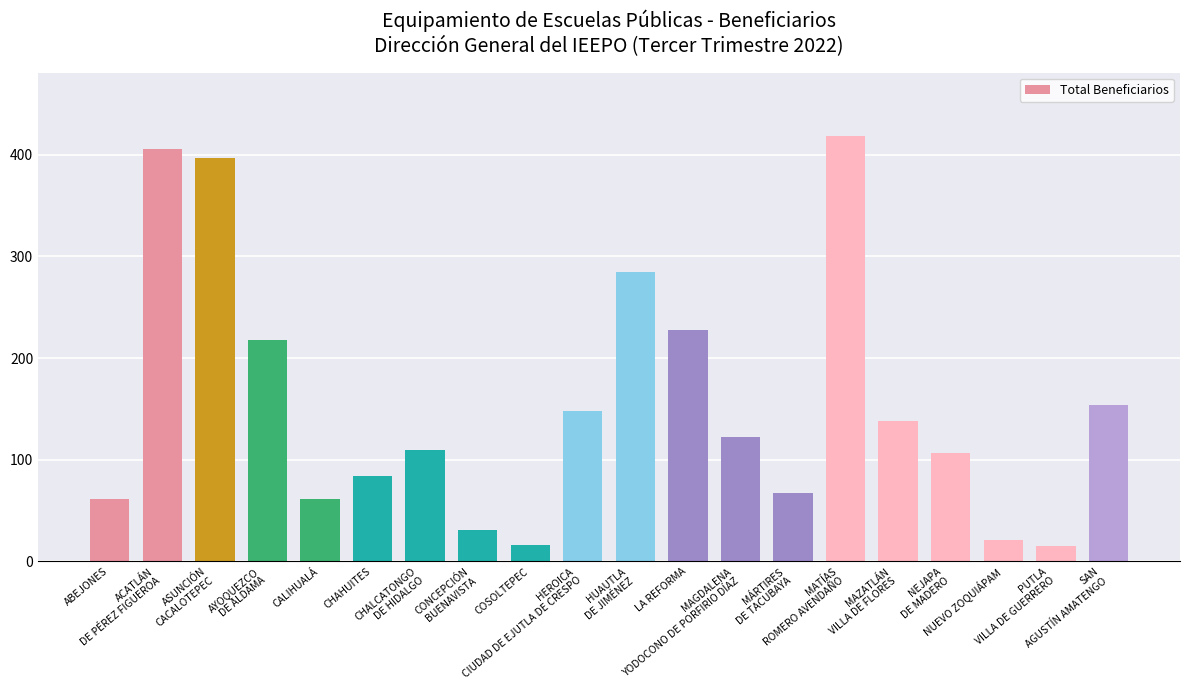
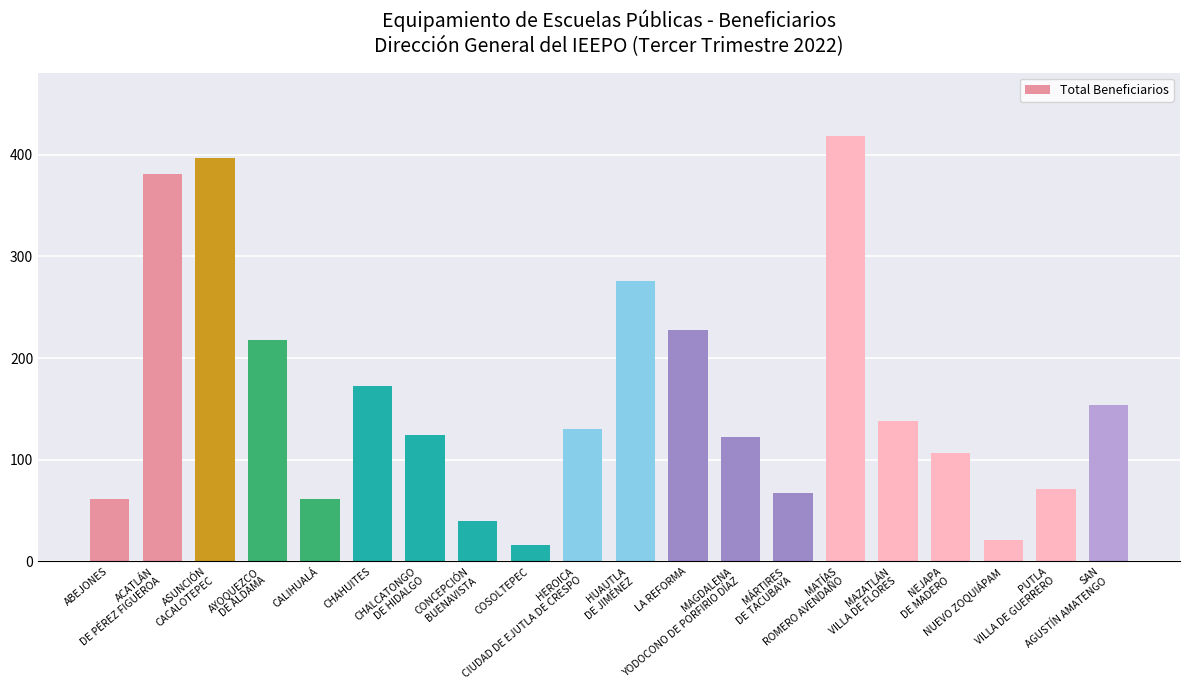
ACATLÁN DE PÉREZ FIGUEROA: 406 -> 381
CHAHUITES: 84 -> 173
CHALCATONGO DE HIDALGO: 110 -> 124
CONCEPCIÓN BUENAVISTA: 31 -> 40
HEROICA CIUDAD DE EJUTLA DE CRESPO: 148 -> 130
HUAUTLA DE JIMÉNEZ: 285 -> 276
PUTLA VILLA DE GUERRERO: 15 -> 71
